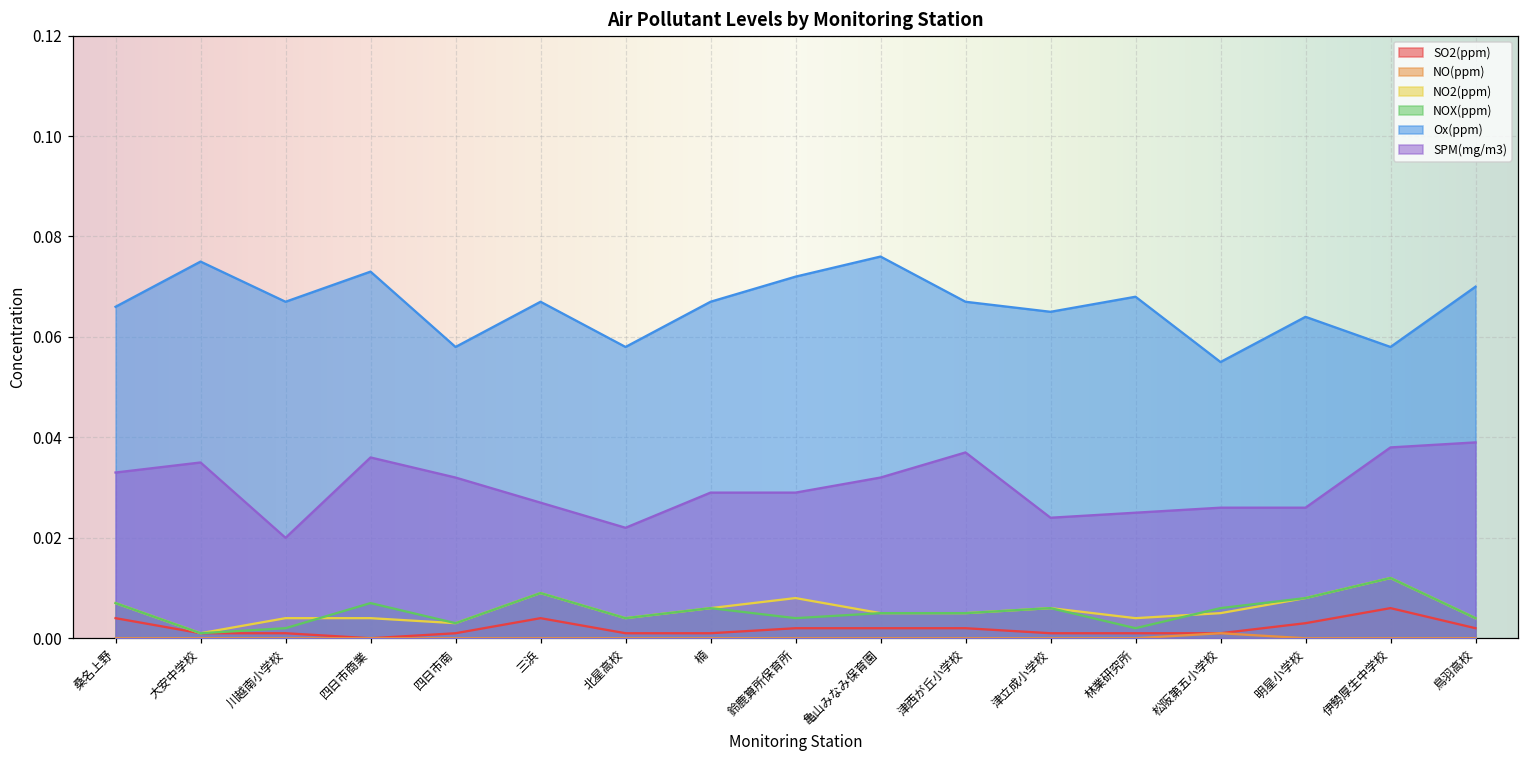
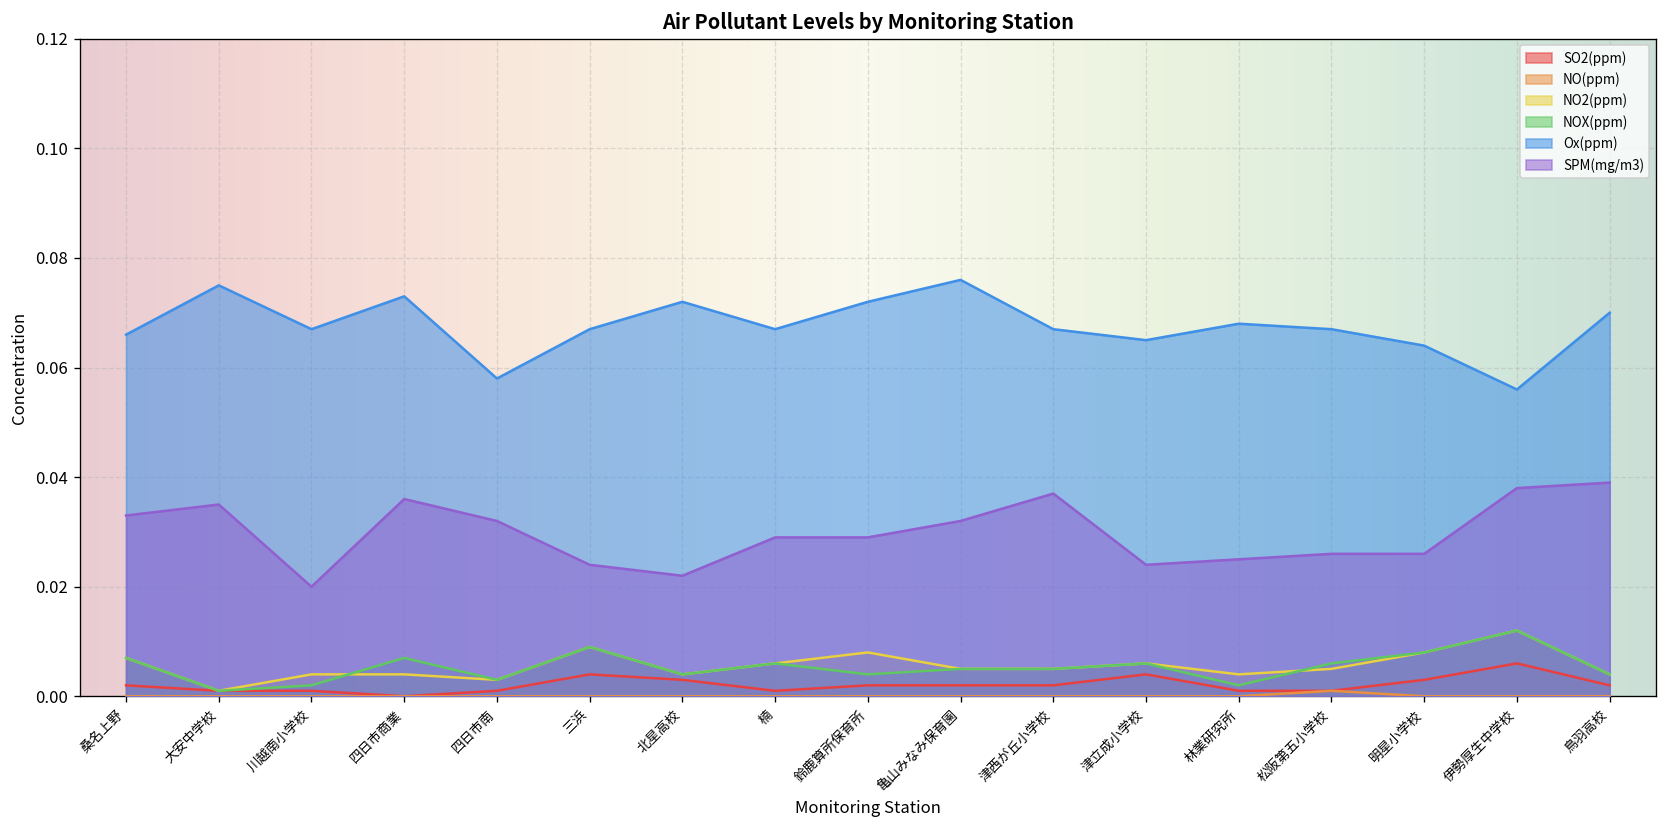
SO2(ppm), 桑名上野: 0.004 -> 0.002
SPM(mg/m3), 三浜: 0.027 -> 0.024
SO2(ppm), 北星高校: 0.001 -> 0.003
Ox(ppm), 北星高校: 0.058 -> 0.072
SO2(ppm), 津立成小学校: 0.001 -> 0.004
Ox(ppm), 松阪第五小学校: 0.055 -> 0.067
Ox(ppm), 伊勢厚生中学校: 0.058 -> 0.056
